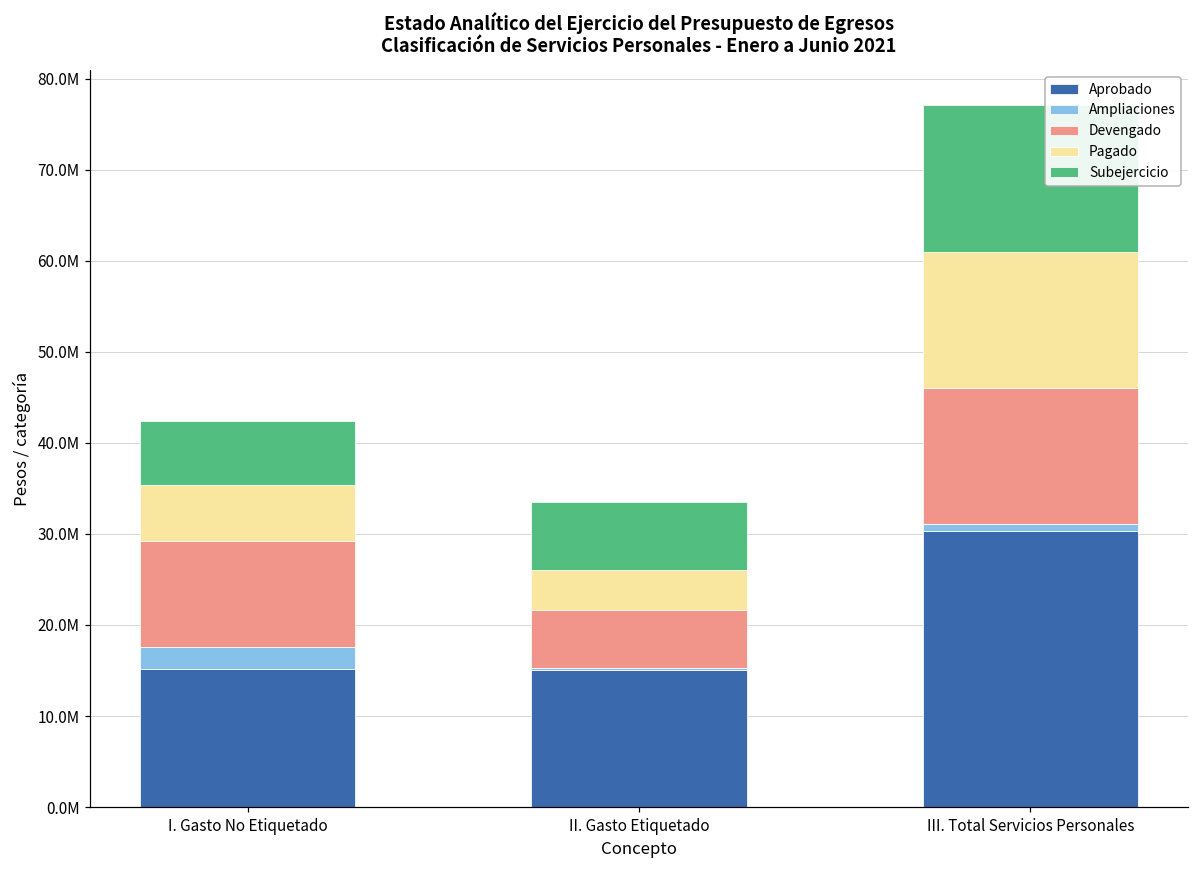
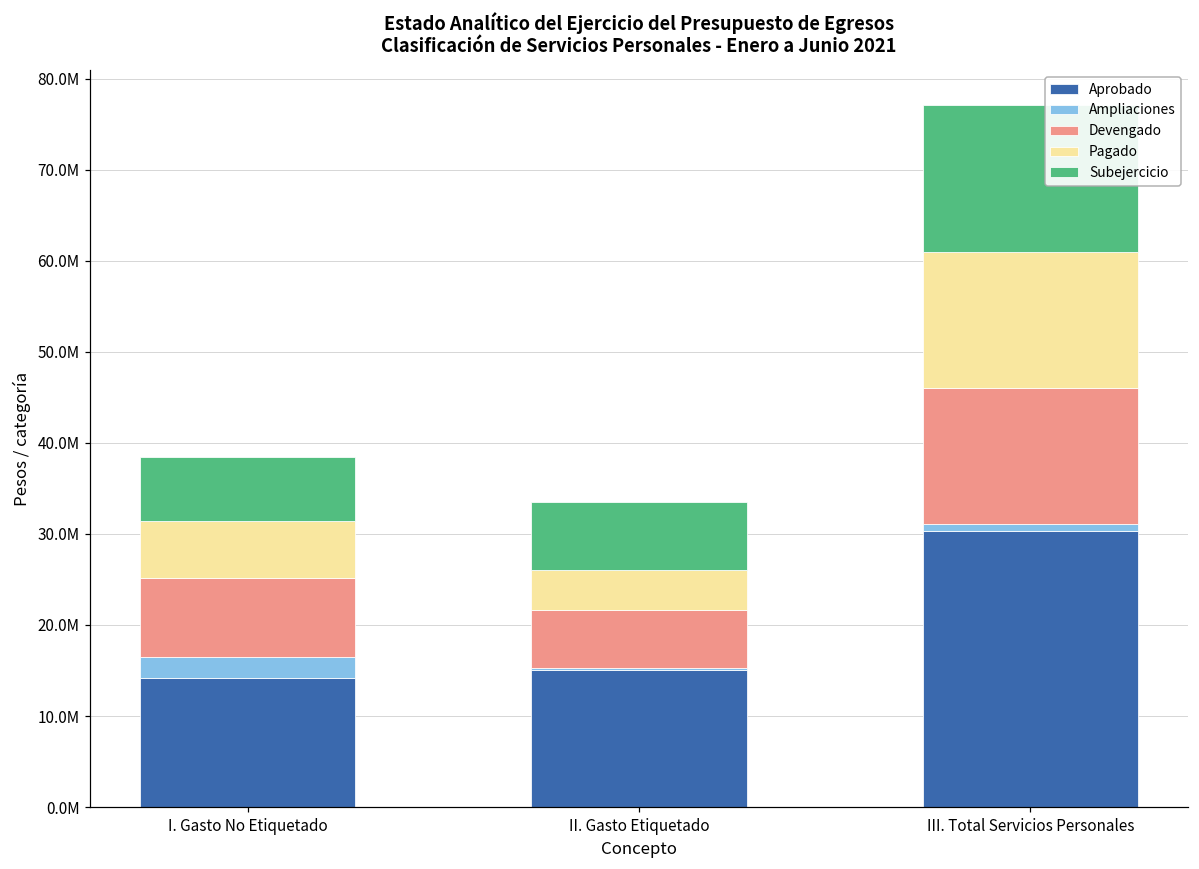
Aprobado, I. Gasto No Etiquetado: 15000000 -> 14000000
Devengado, I. Gasto No Etiquetado: 12000000 -> 9000000
